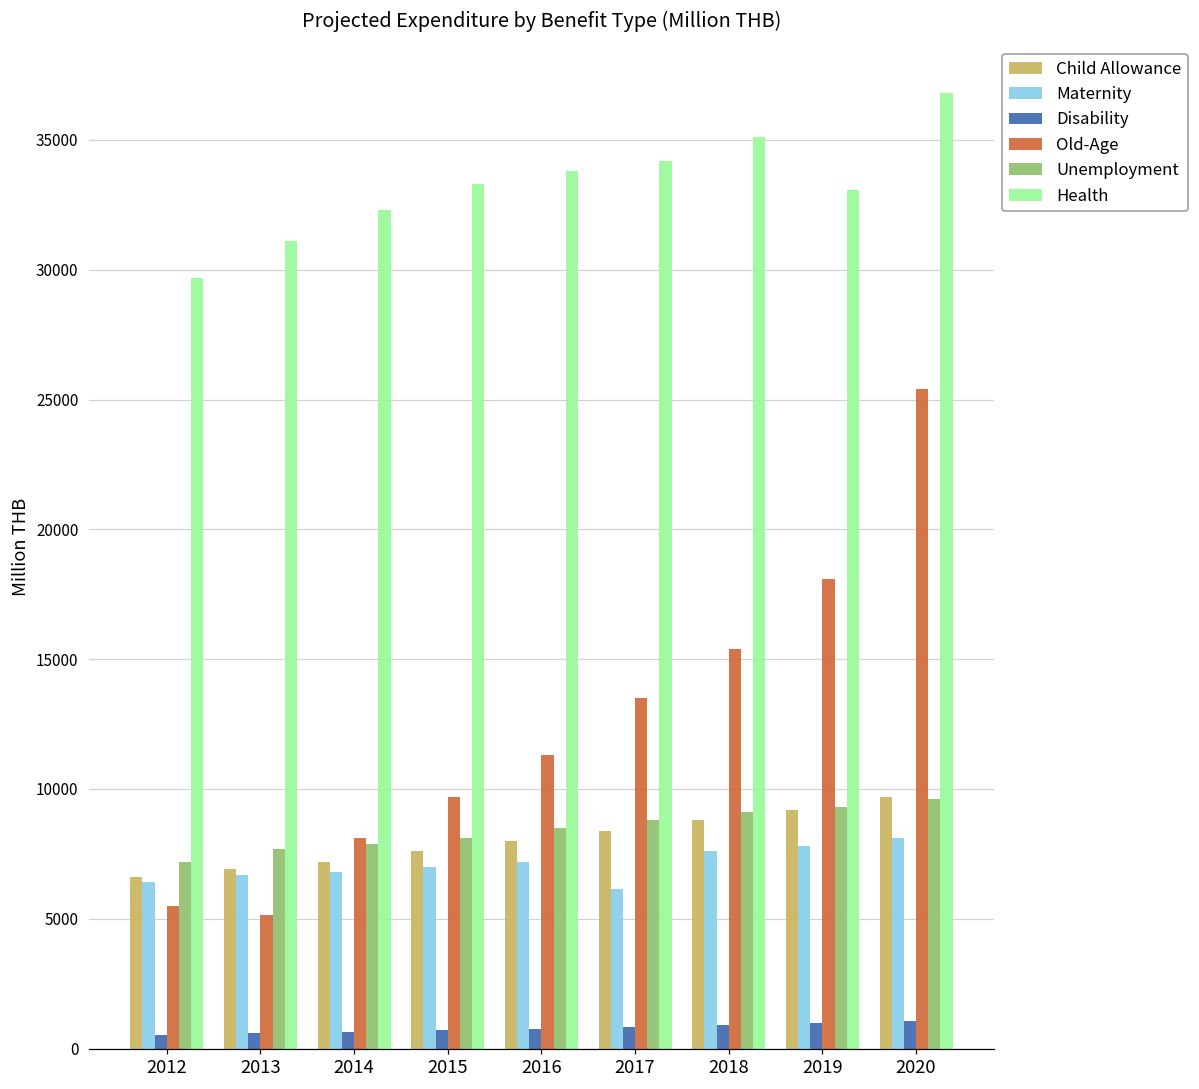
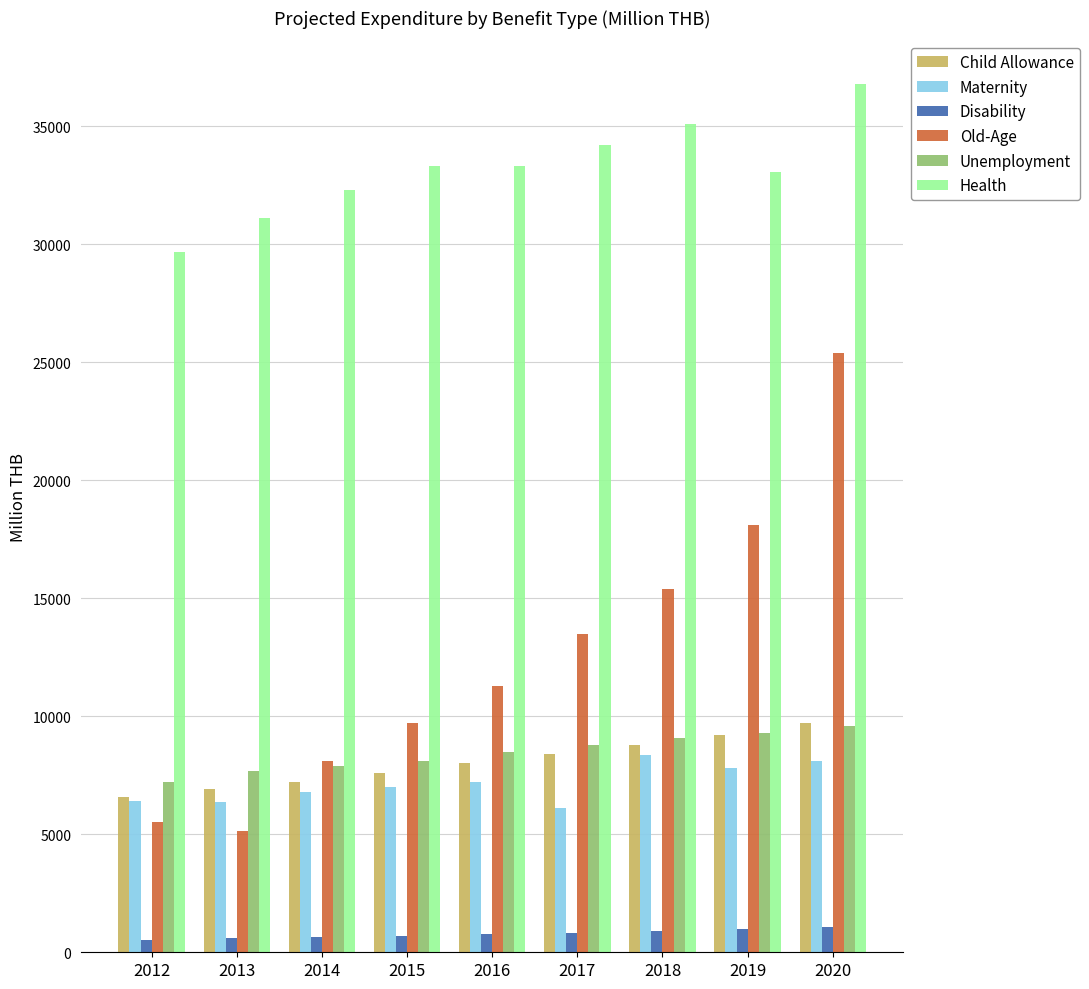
Maternity, 2013: 6700 -> 6400
Health, 2016: 33800 -> 33300
Maternity, 2018: 7600 -> 8400
